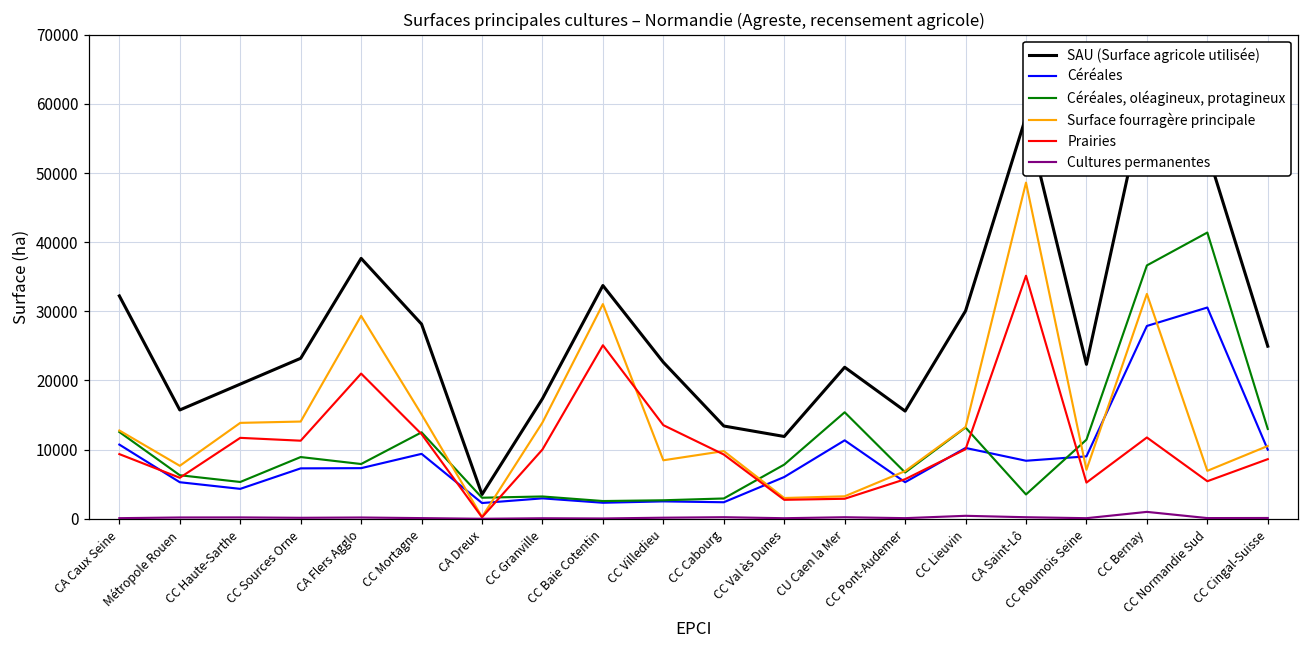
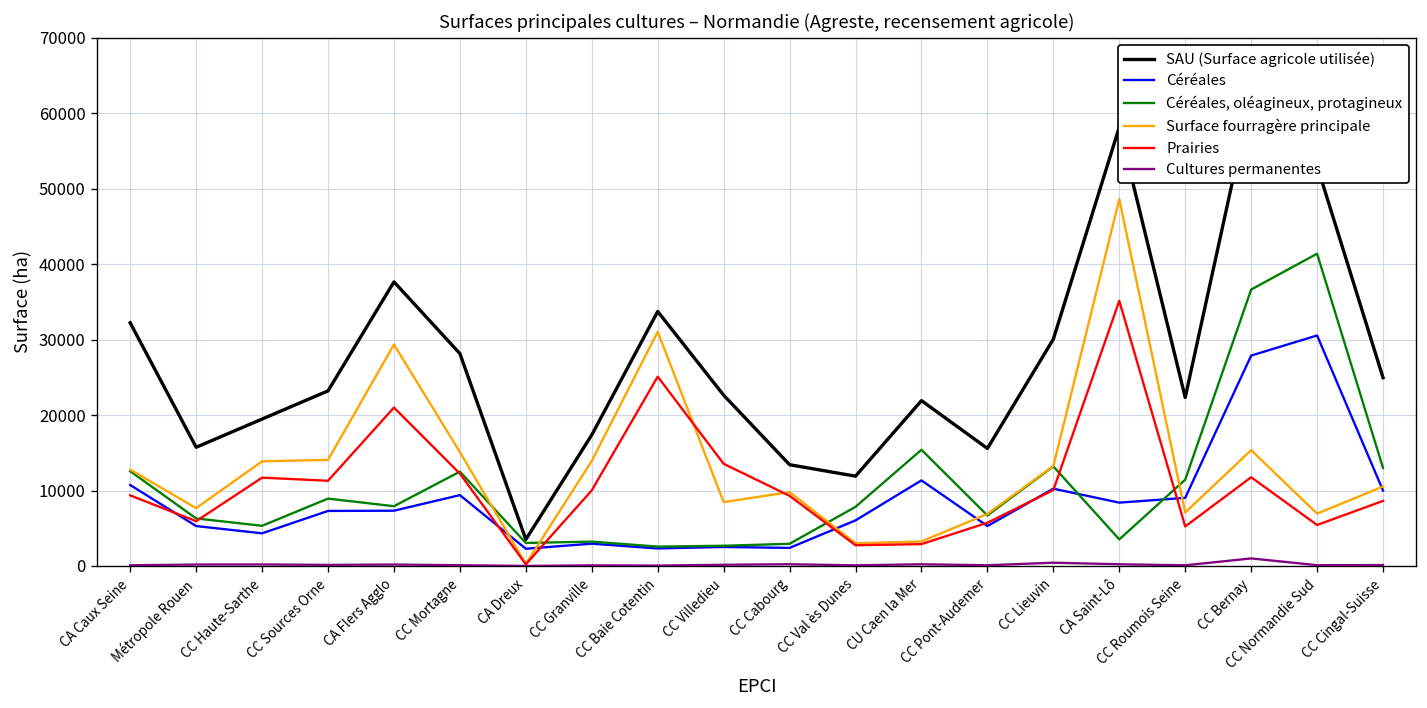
Surface fourragère principale, CC Bernay: 33000 -> 15000
